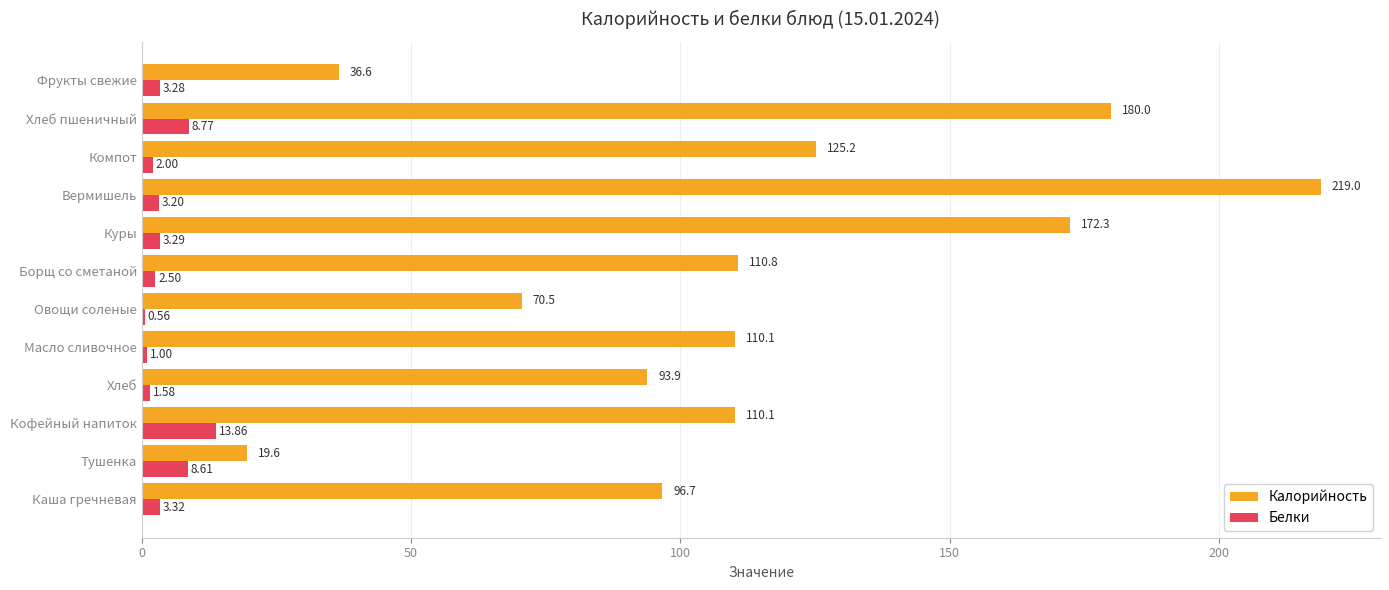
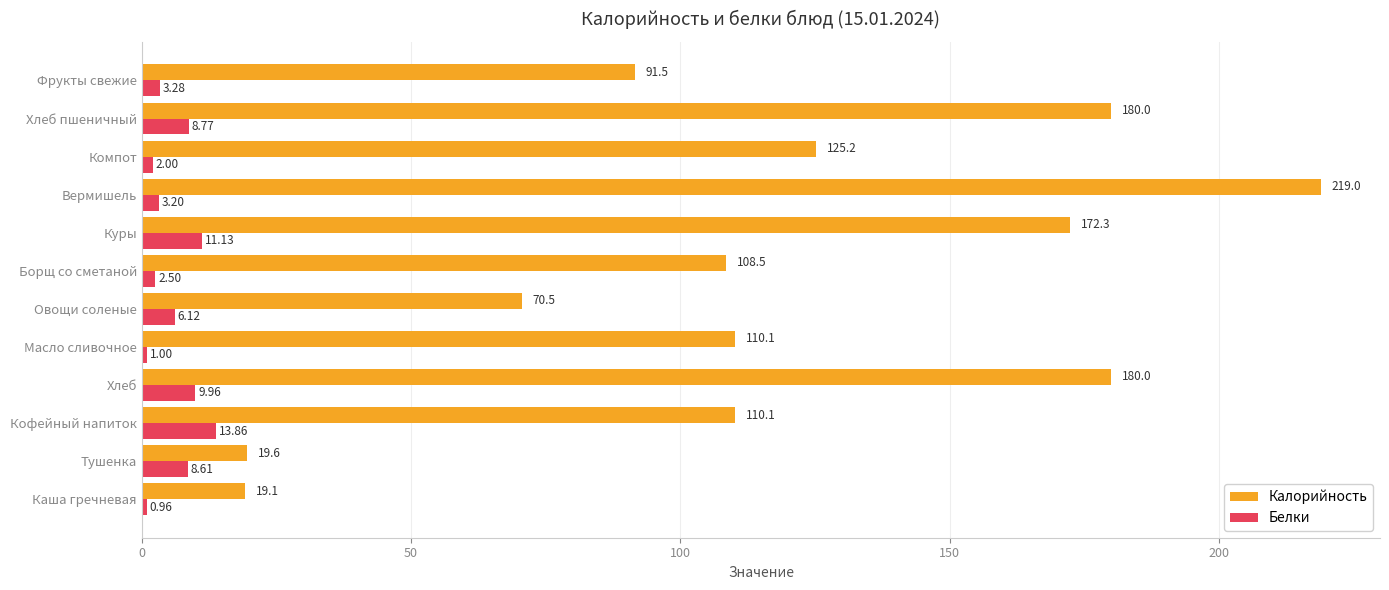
Калорийность, Фрукты свежие: 36.6 -> 91.5
Белки, Куры: 3.29 -> 11.13
Калорийность, Борщ со сметаной: 110.8 -> 108.5
Белки, Овощи соленые: 0.56 -> 6.12
Калорийность, Хлеб: 93.9 -> 180.0
Белки, Хлеб: 1.58 -> 9.96
Калорийность, Каша гречневая: 96.7 -> 19.1
Белки, Каша гречневая: 3.32 -> 0.96
